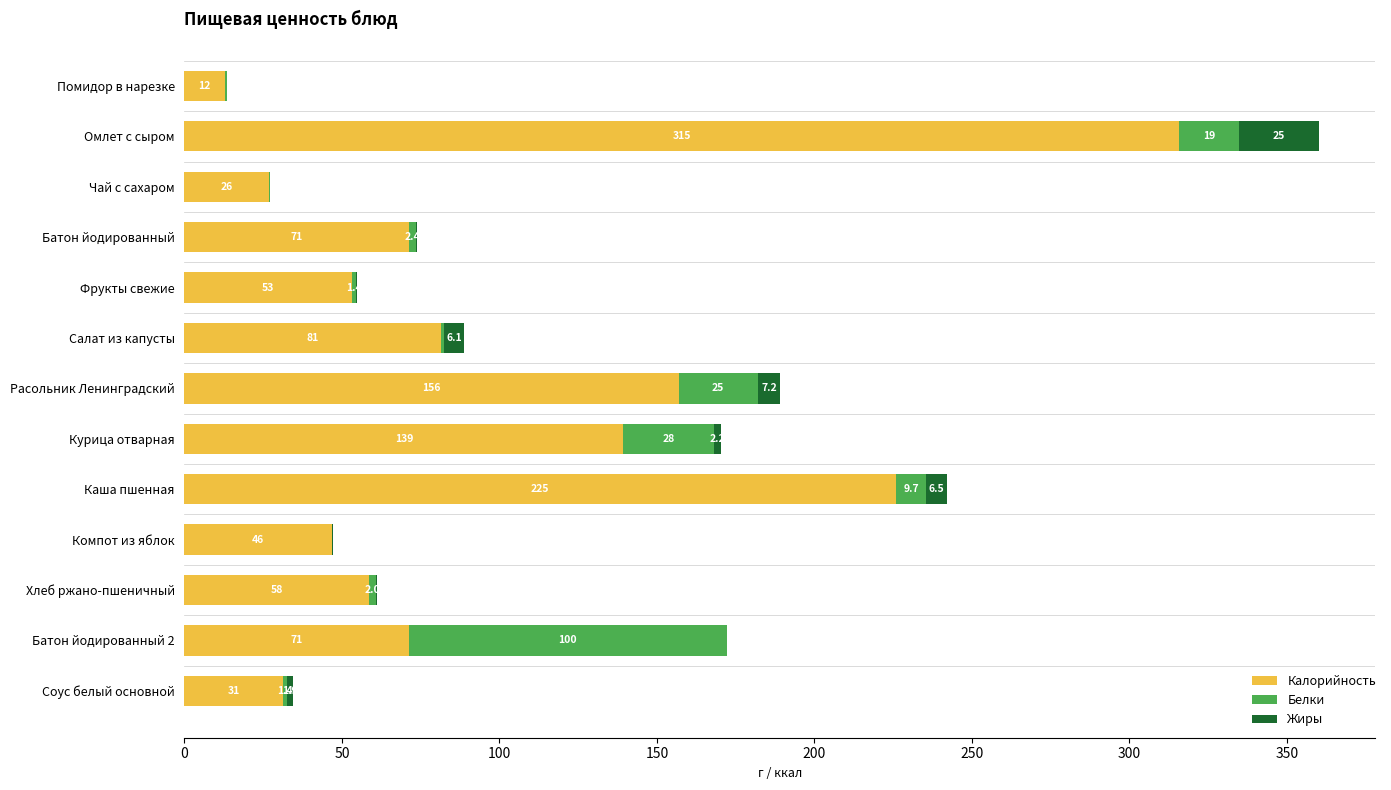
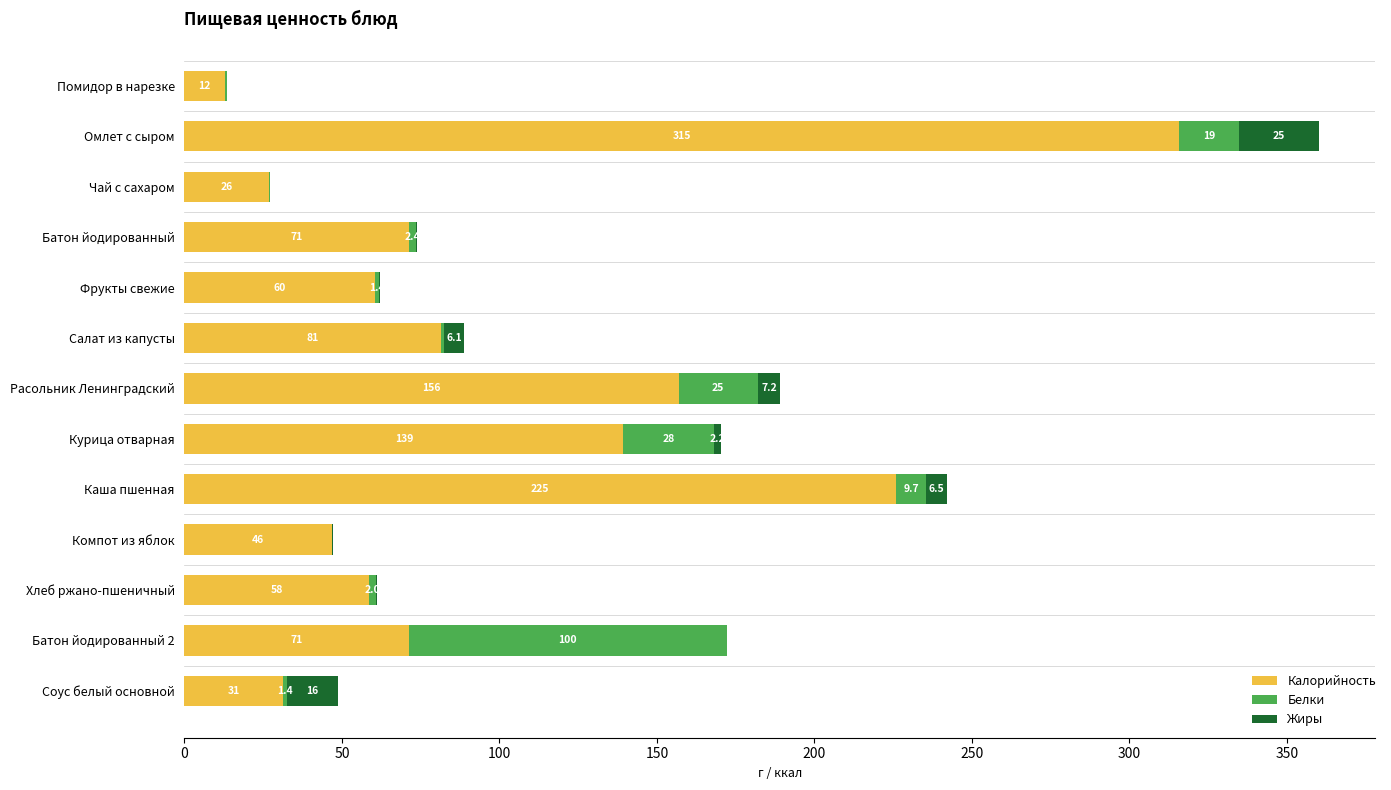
Калорийность, Фрукты свежие: 53 -> 60
Жиры, Соус белый основной: 1.9 -> 16
